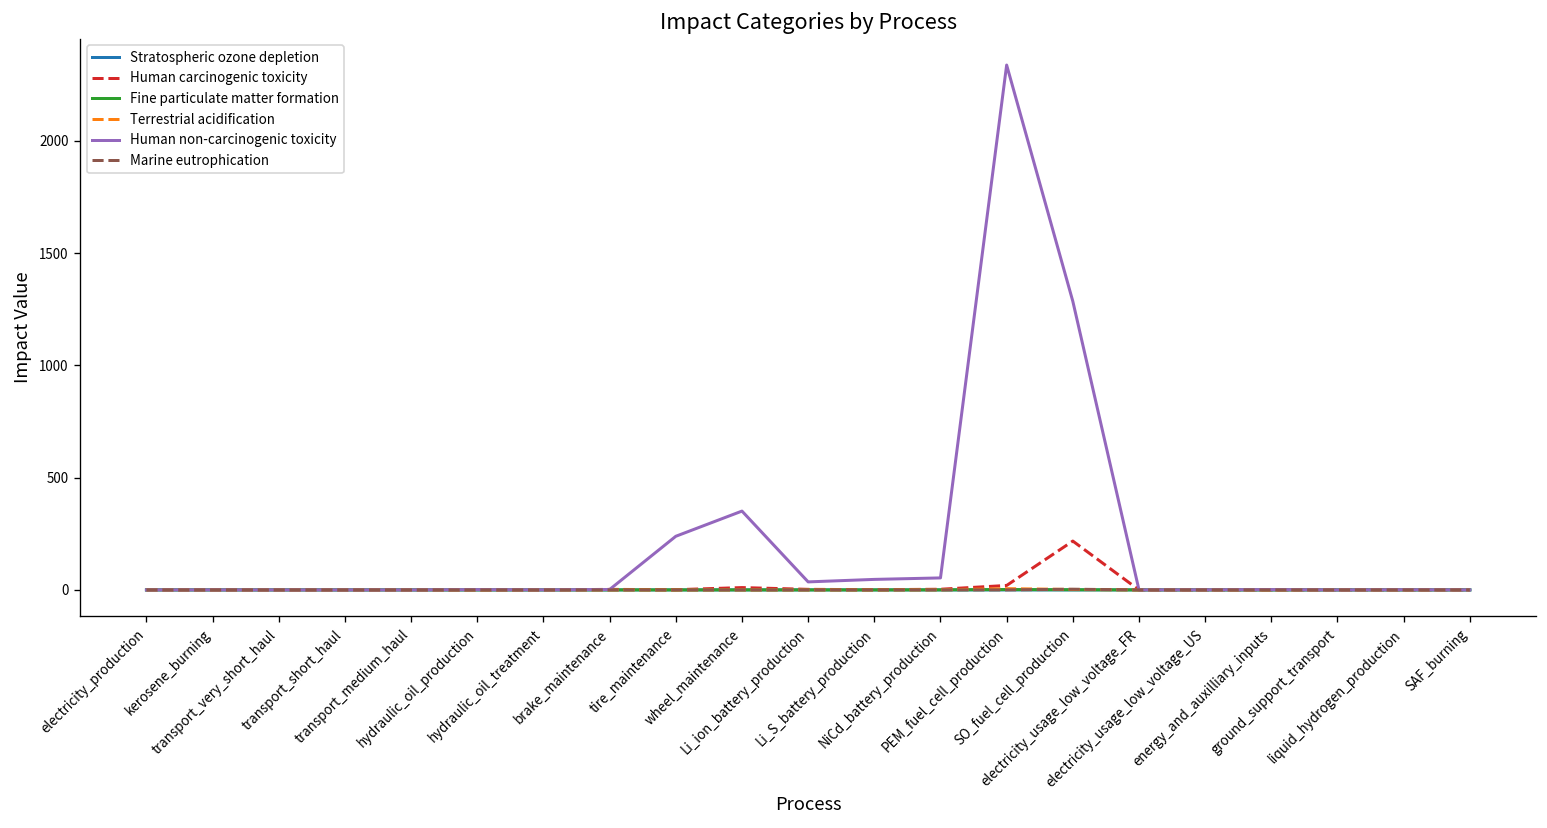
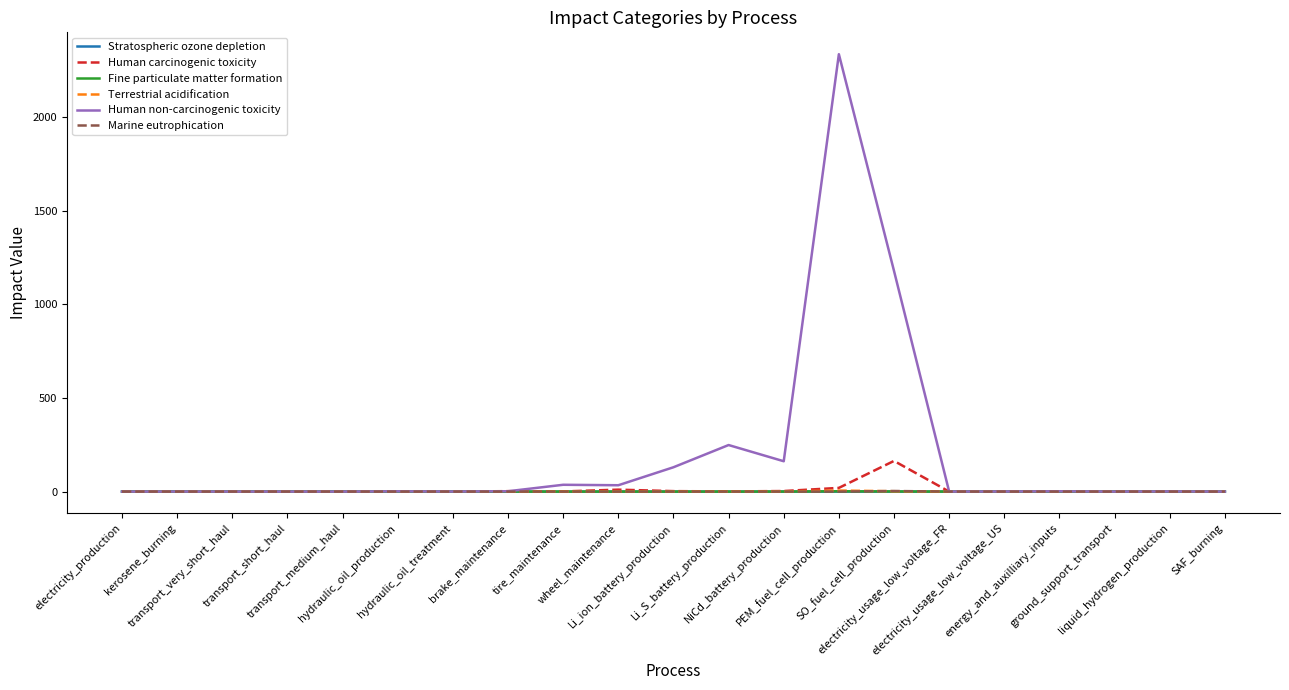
Human non-carcinogenic toxicity, tire_maintenance: 240 -> 40
Human non-carcinogenic toxicity, wheel_maintenance: 350 -> 30
Human non-carcinogenic toxicity, Li_ion_battery_production: 40 -> 130
Human non-carcinogenic toxicity, Li_S_battery_production: 50 -> 250
Human non-carcinogenic toxicity, NiCd_battery_production: 50 -> 160
Human carcinogenic toxicity, SO_fuel_cell_production: 220 -> 160
Human non-carcinogenic toxicity, SO_fuel_cell_production: 1290 -> 1180
